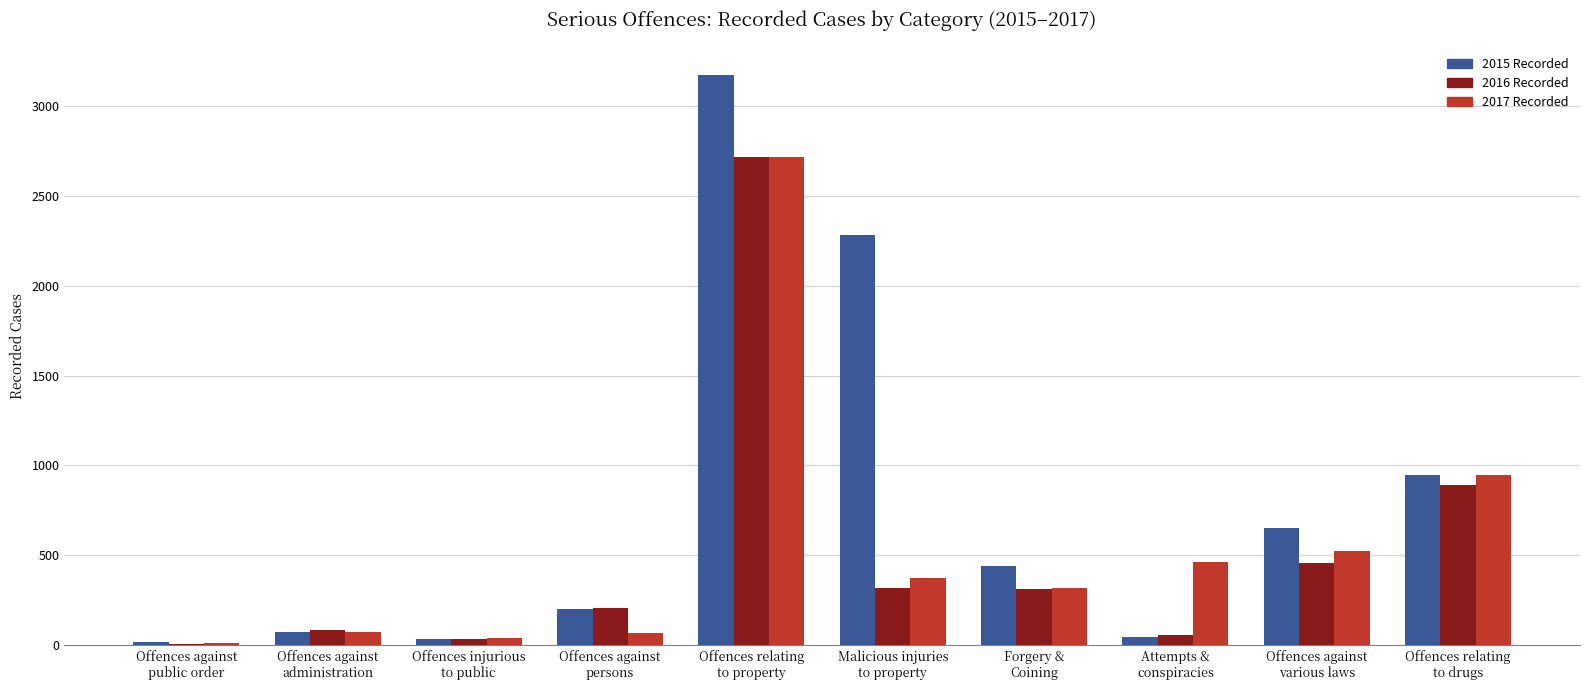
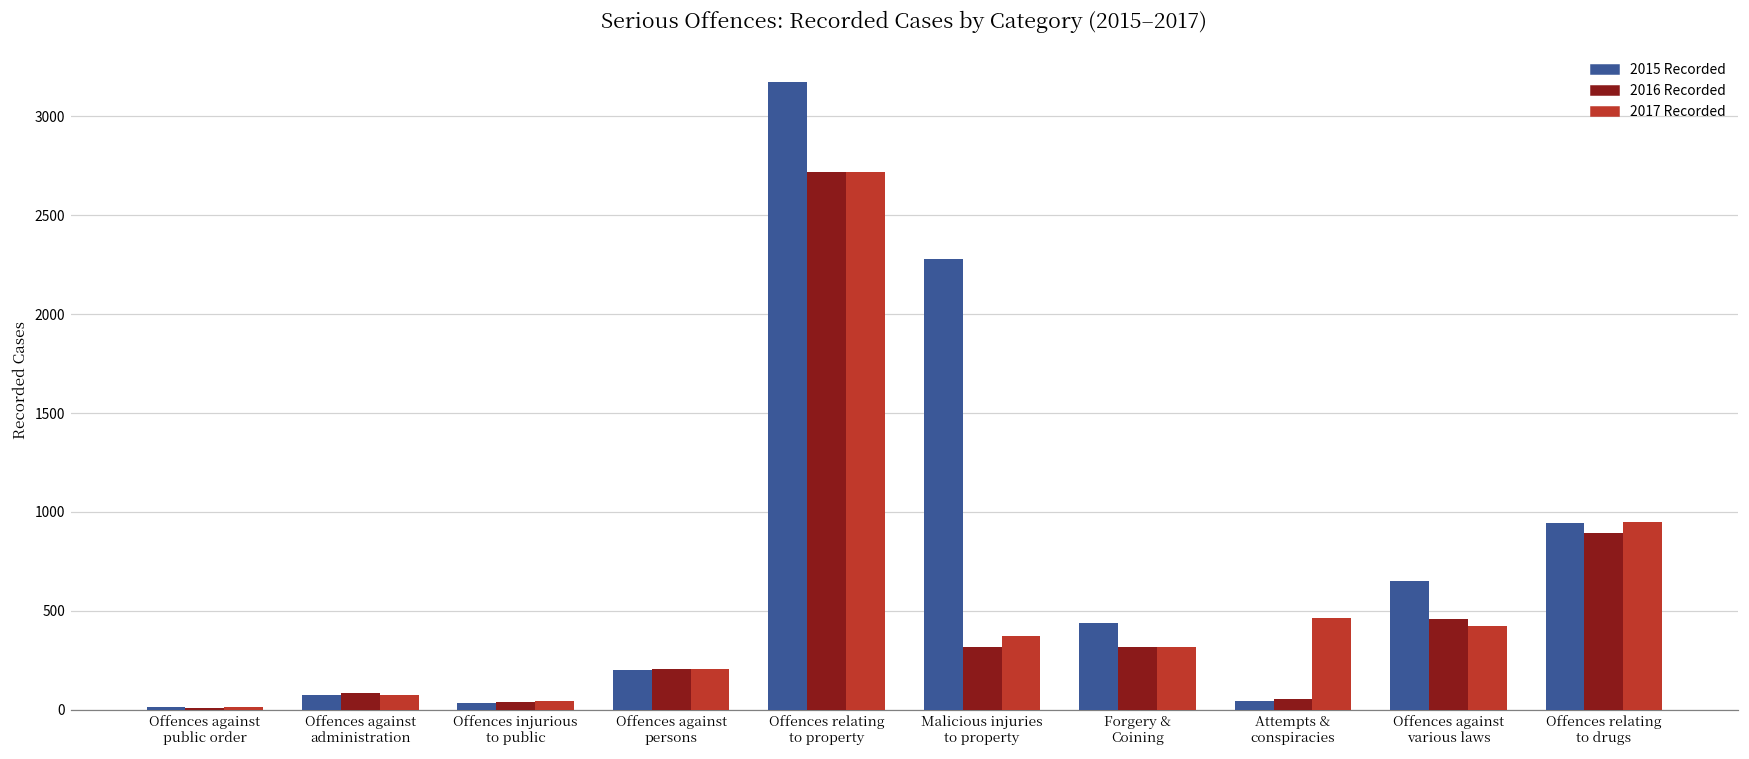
2017 Recorded, Offences against persons: 70 -> 210
2017 Recorded, Offences against various laws: 520 -> 430
